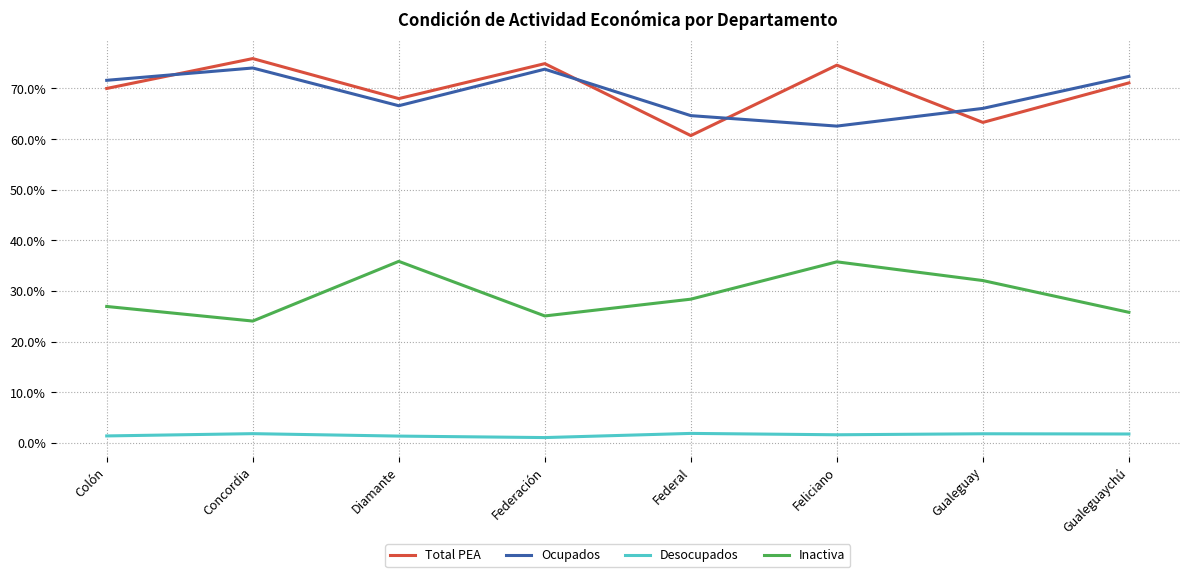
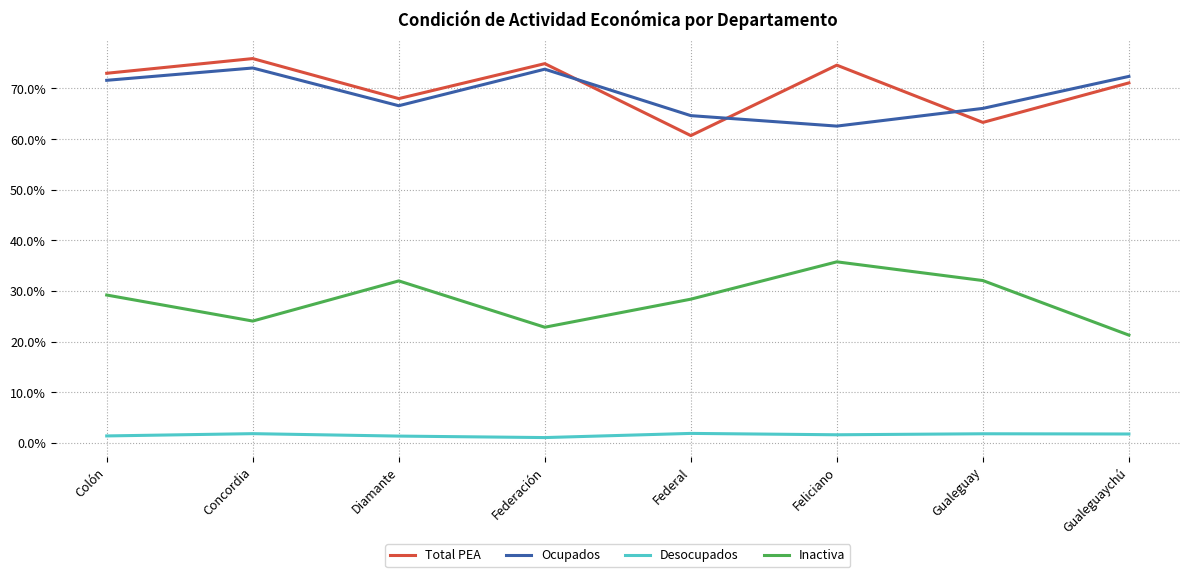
Total PEA, Colón: 70% -> 73%
Inactiva, Colón: 27% -> 29%
Inactiva, Diamante: 36% -> 32%
Inactiva, Federación: 25% -> 23%
Inactiva, Gualeguaychú: 26% -> 21%
